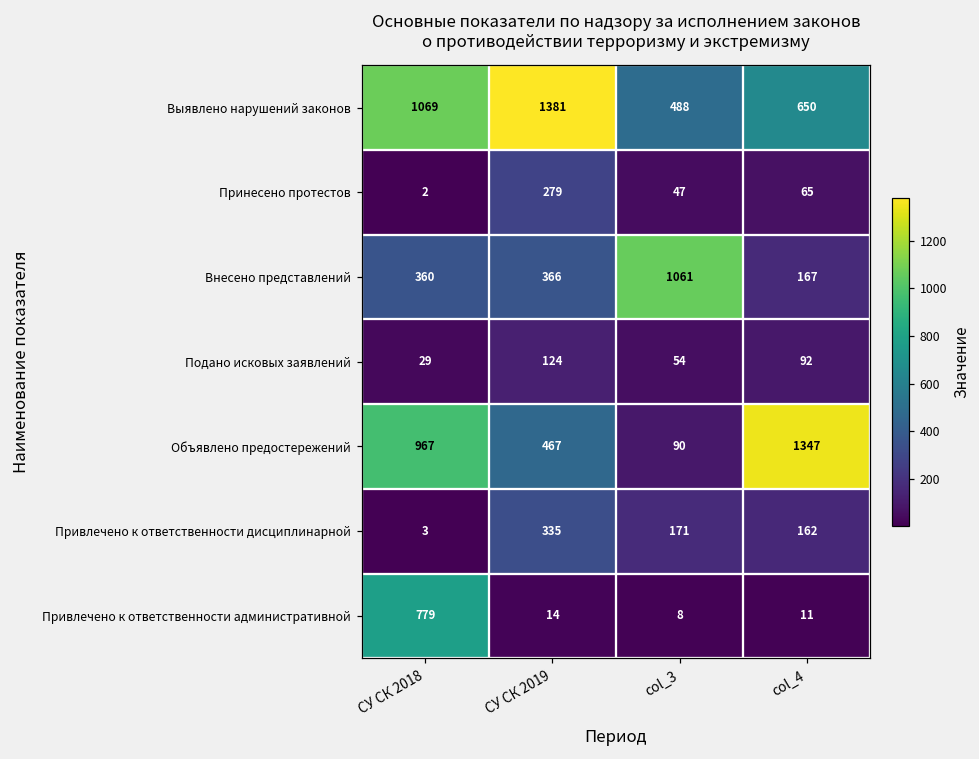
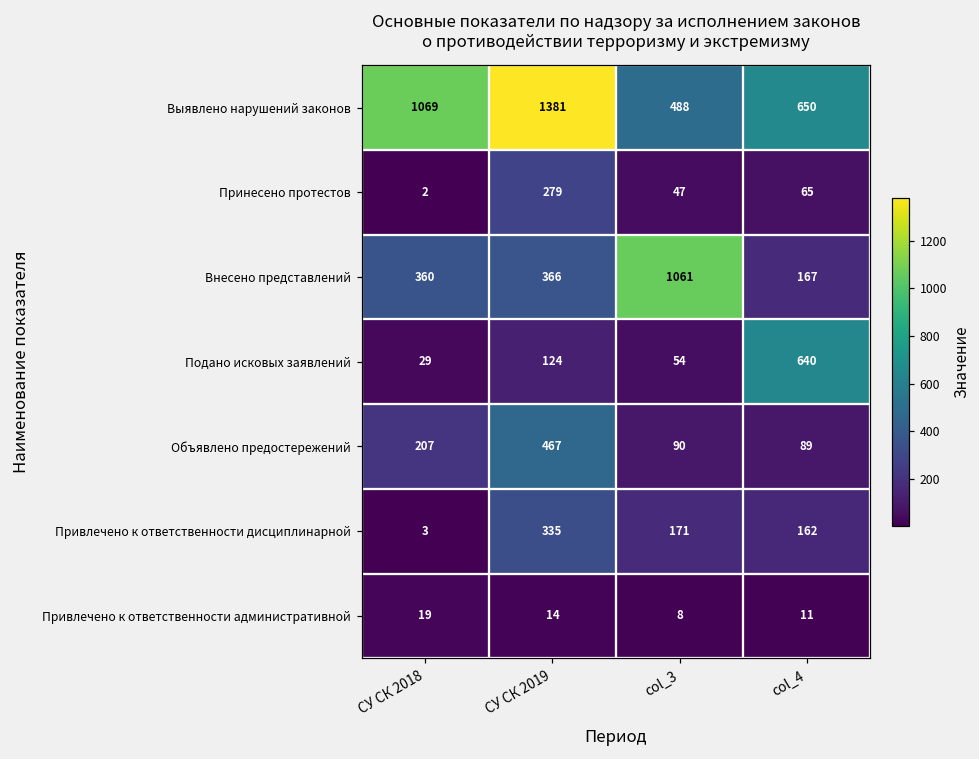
Подано исковых заявлений, col_4: 92 -> 640
Объявлено предостережений, СУ СК 2018: 967 -> 207
Объявлено предостережений, col_4: 1347 -> 89
Привлечено к ответственности административной, СУ СК 2018: 779 -> 19
